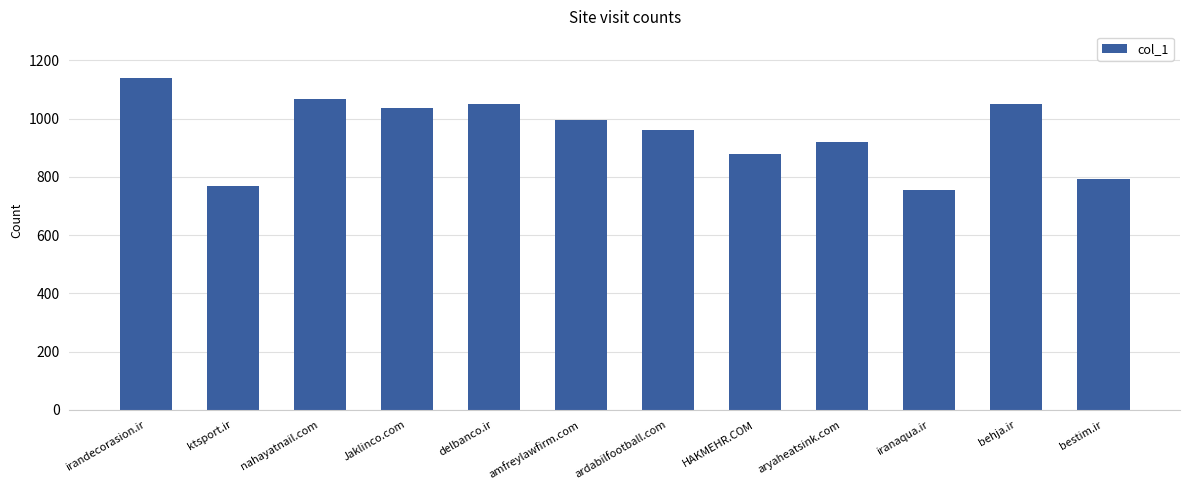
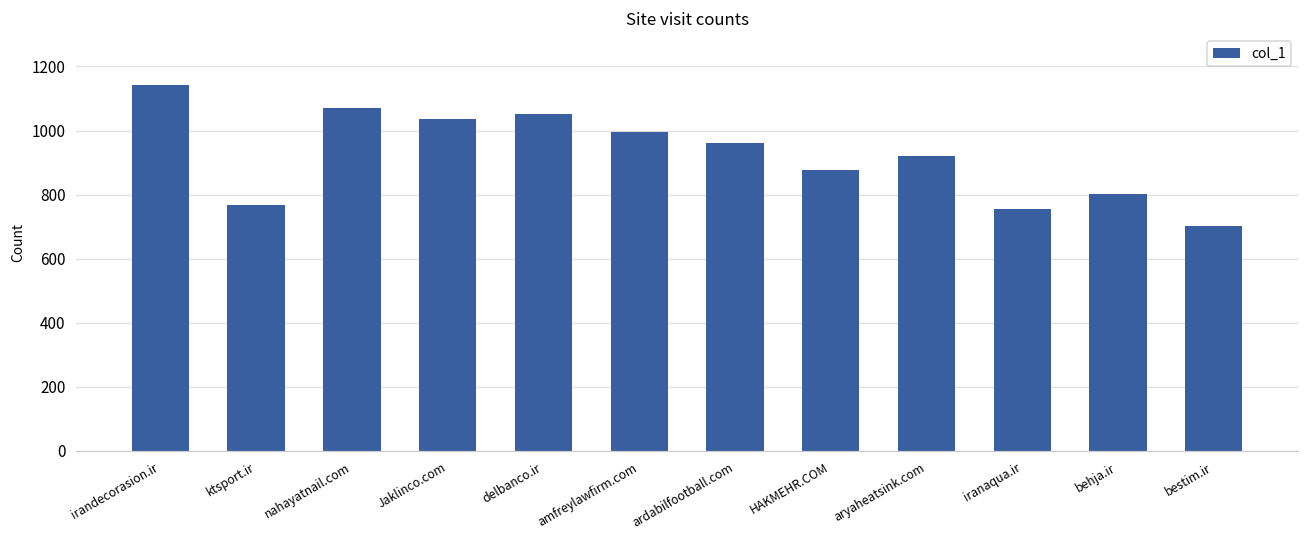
behja.ir: 1050 -> 800
bestim.ir: 790 -> 700
